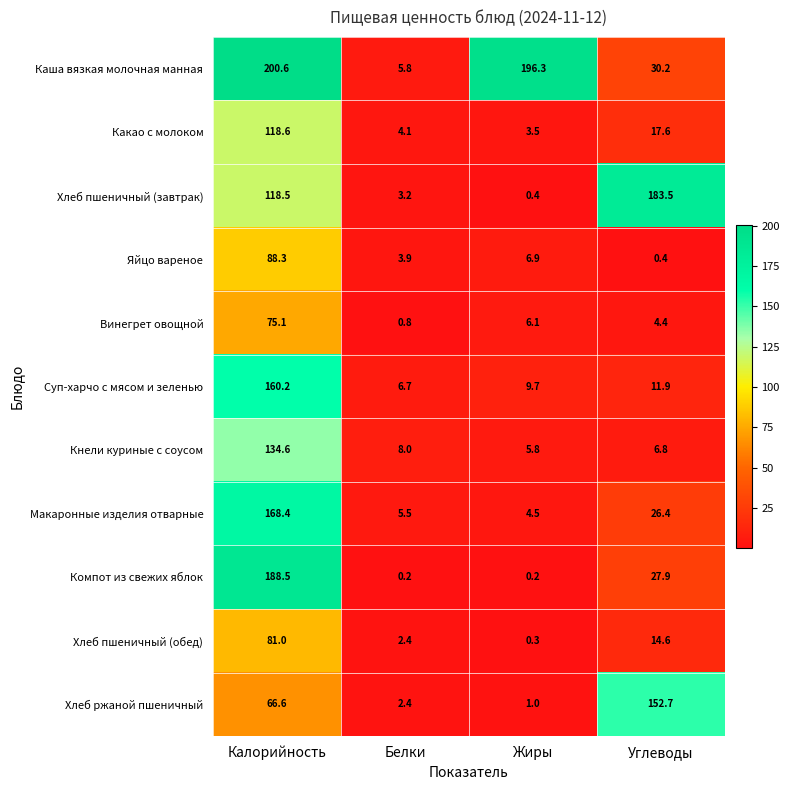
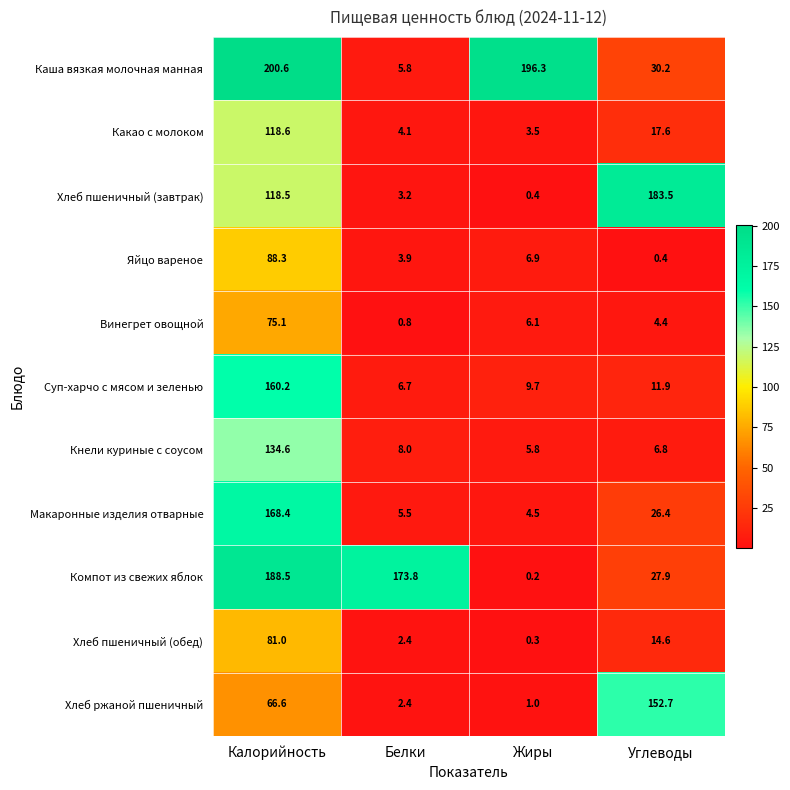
Компот из свежих яблок, Белки: 0.2 -> 173.8
